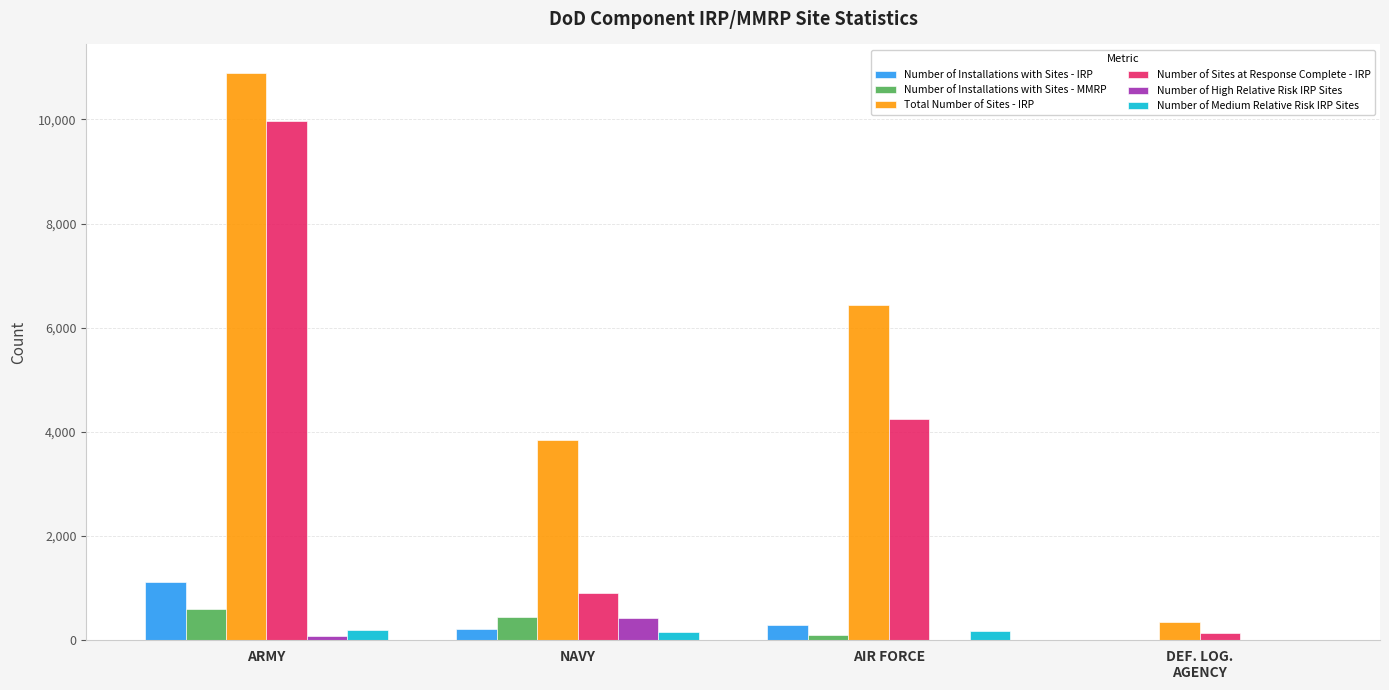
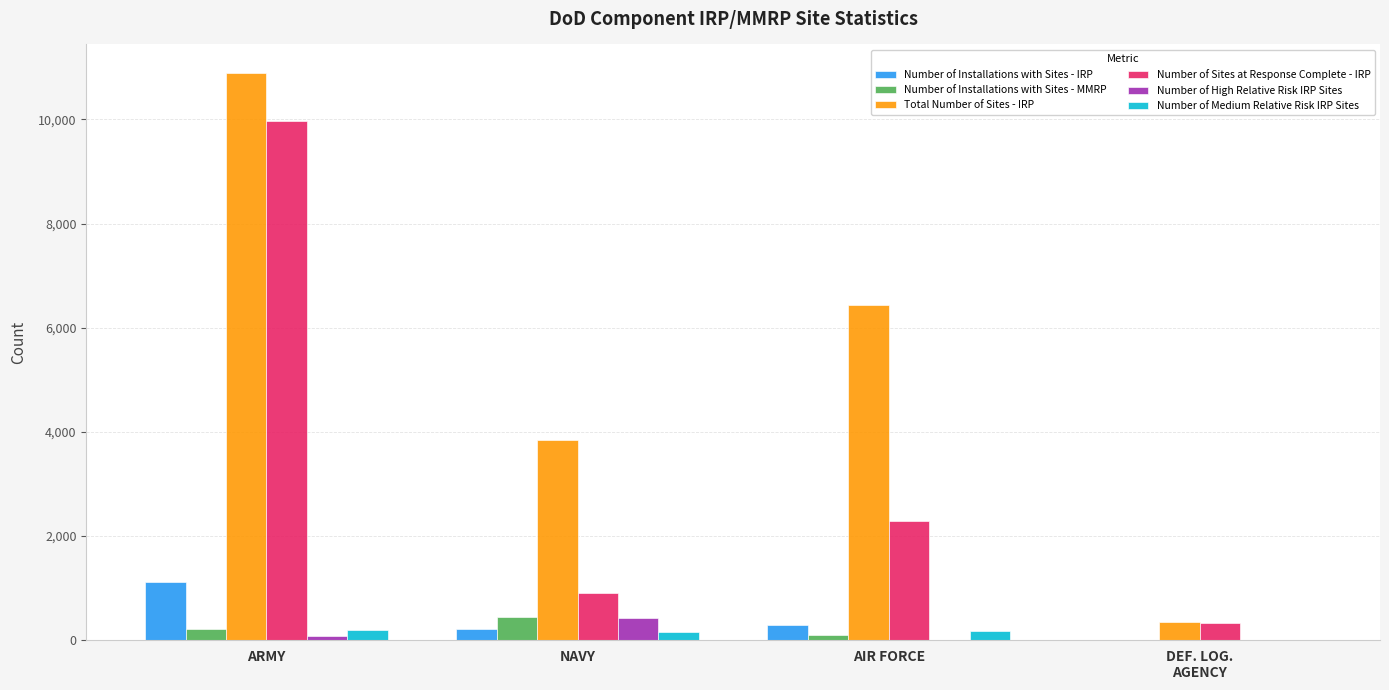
Number of Installations with Sites - MMRP, ARMY: 600 -> 200
Number of Sites at Response Complete - IRP, AIR FORCE: 4,300 -> 2,300
Number of Sites at Response Complete - IRP, DEF. LOG. AGENCY: 100 -> 300
